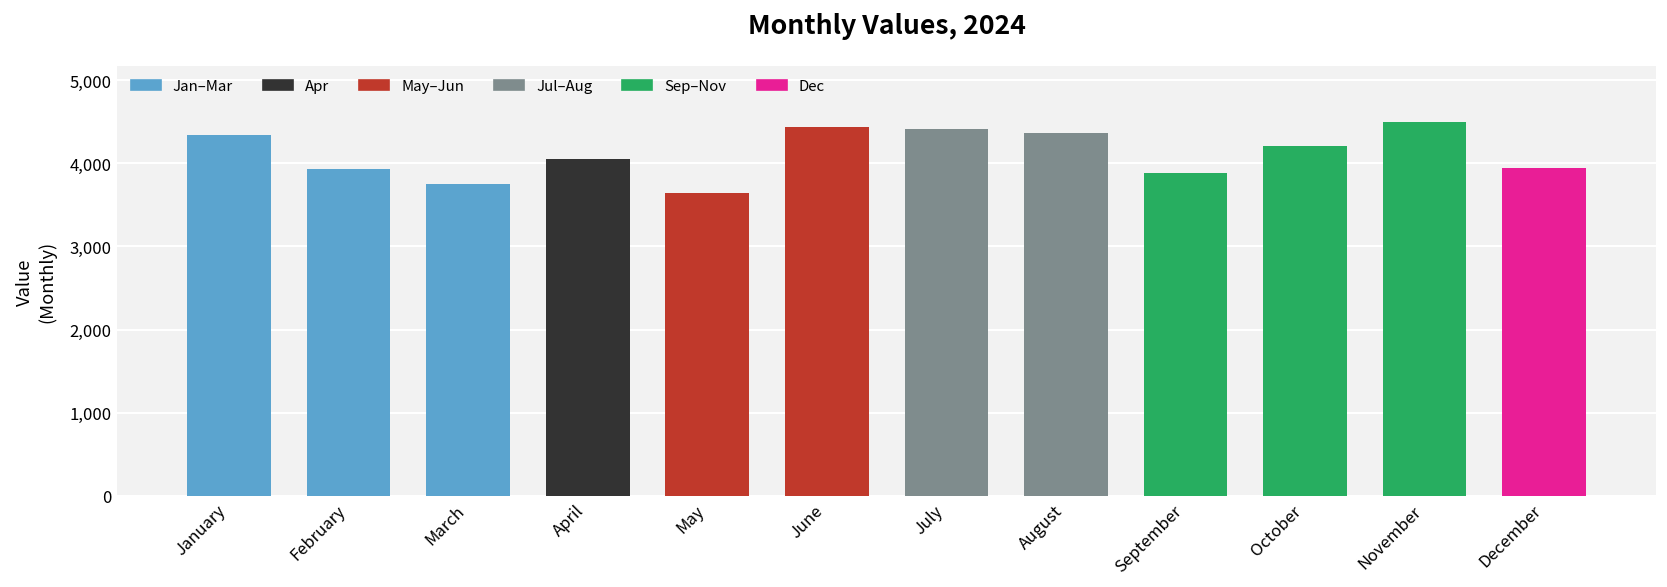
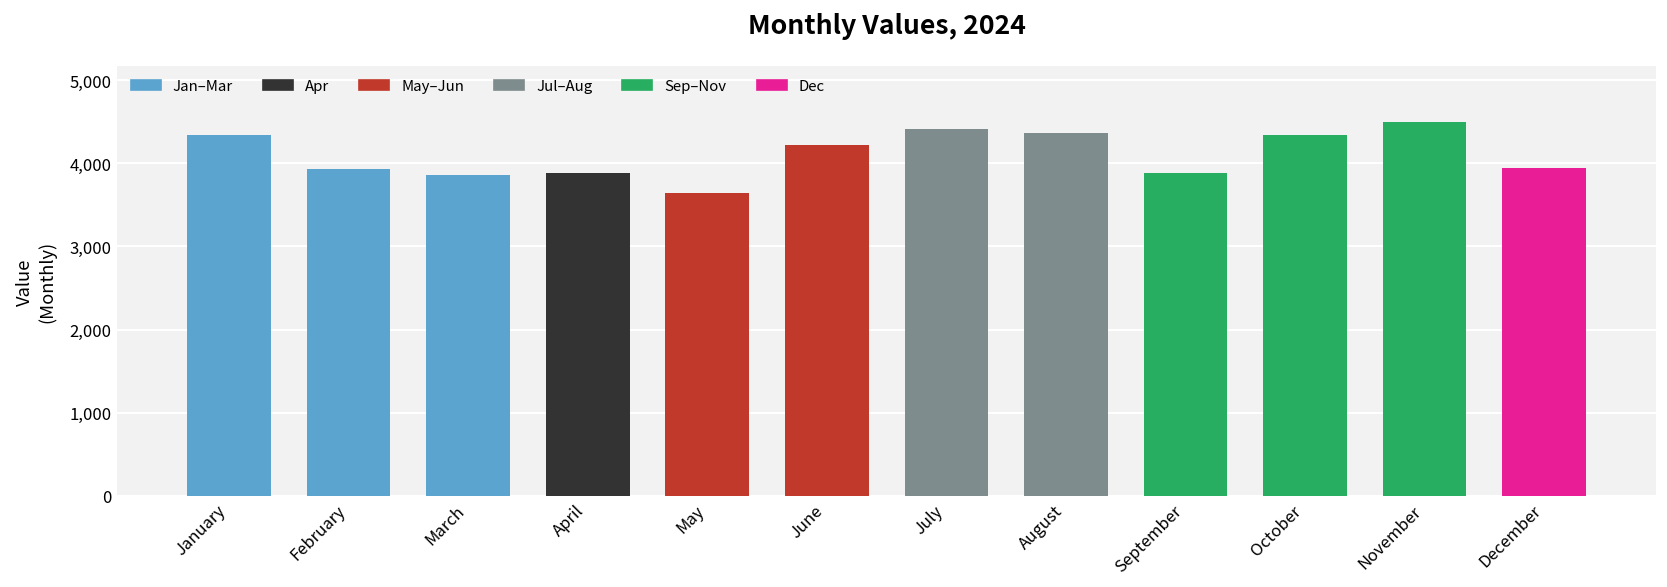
March: 3,700 -> 3,900
April: 4,000 -> 3,900
June: 4,400 -> 4,200
October: 4,200 -> 4,300
